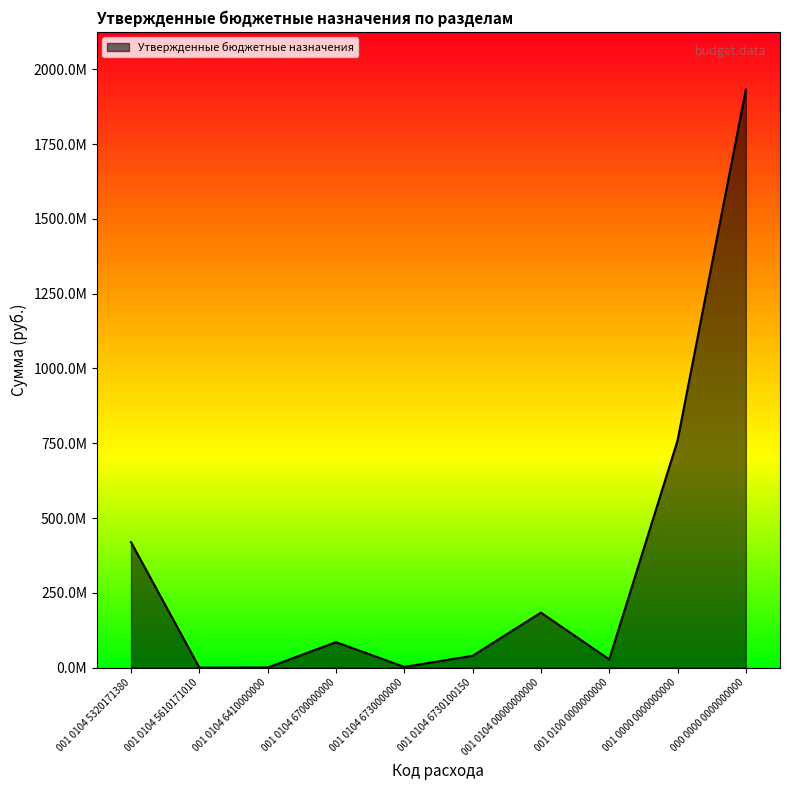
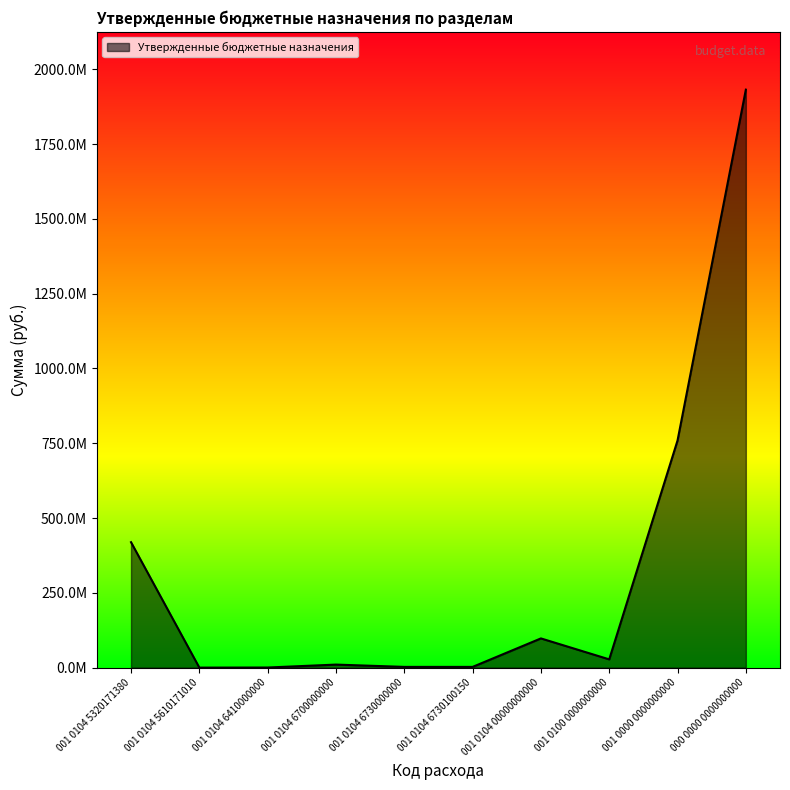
001 0104 6700000000: 90000000 -> 10000000
001 0104 6730100150: 40000000 -> 0
001 0104 00000000000: 180000000 -> 100000000
